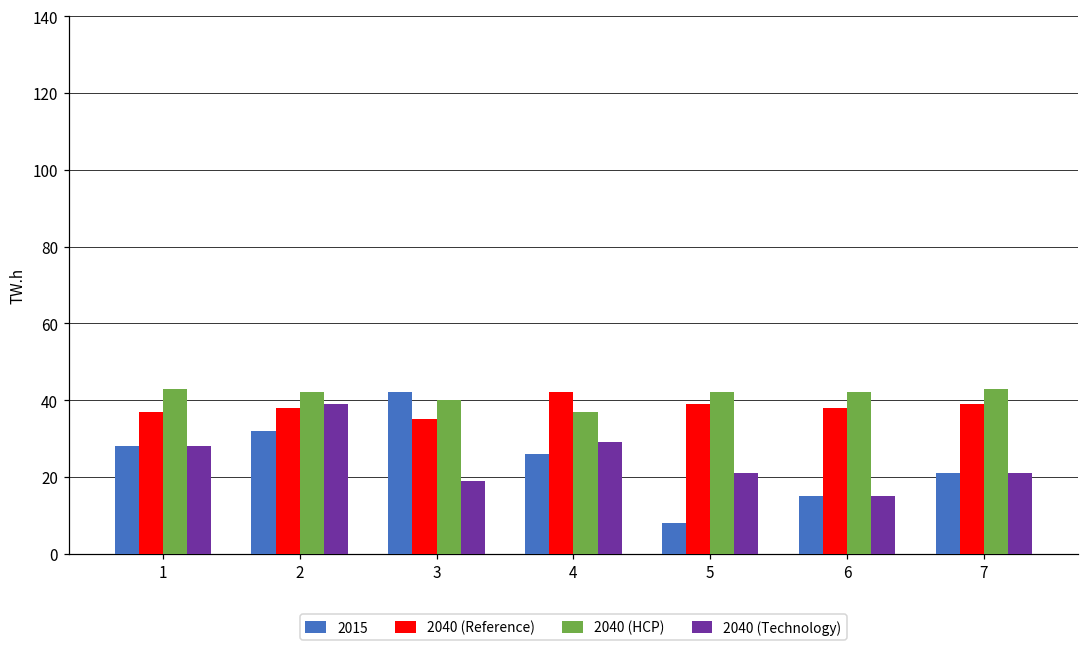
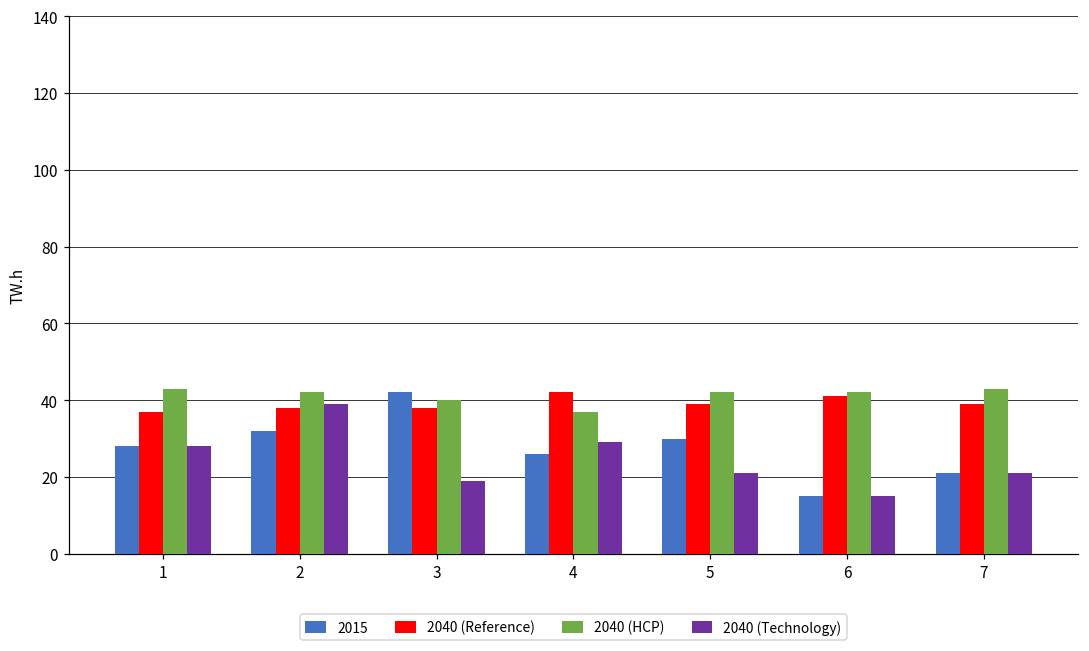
2040 (Reference), 3: 35 -> 38
2015, 5: 8 -> 30
2040 (Reference), 6: 38 -> 41
